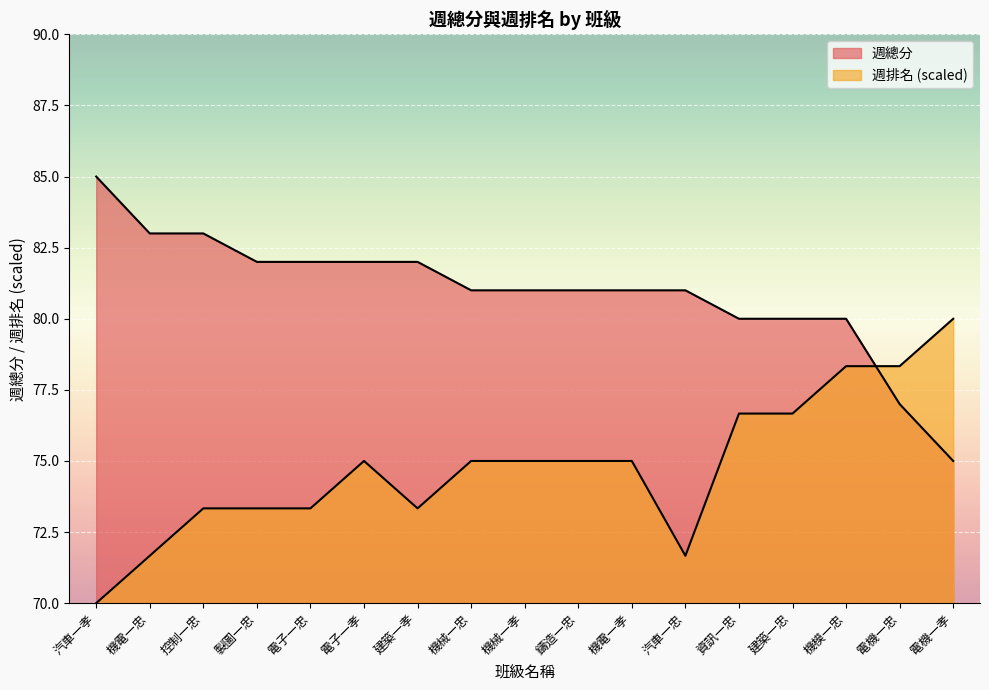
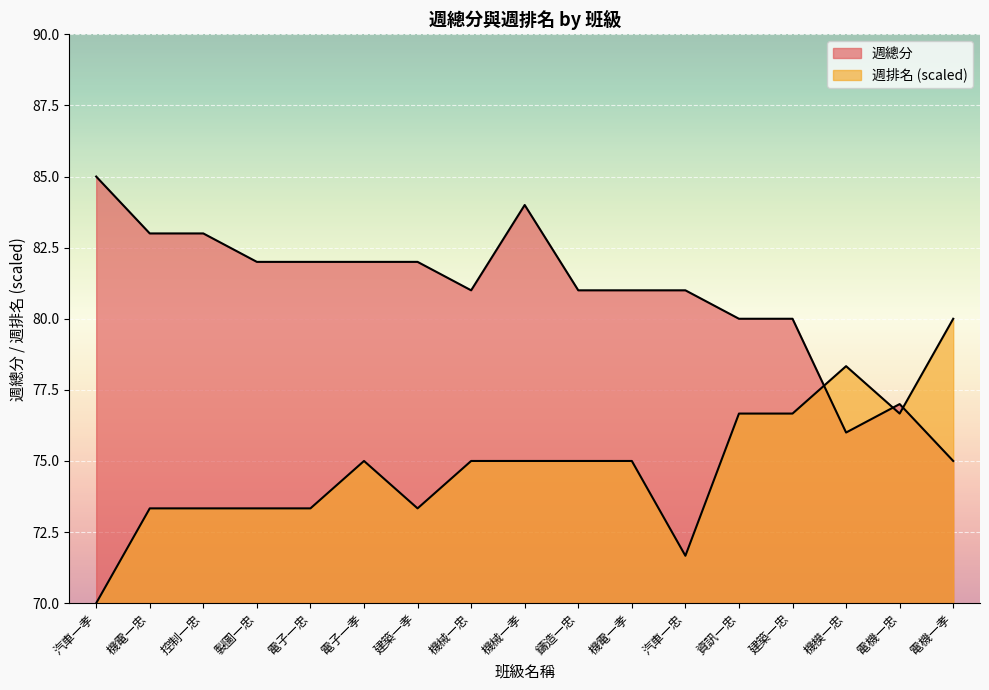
週排名 (scaled), 機電一忠: 71.7 -> 73.3
週總分, 機械一孝: 81 -> 84
週總分, 機模一忠: 80 -> 76
週排名 (scaled), 電機一忠: 78.3 -> 76.7
